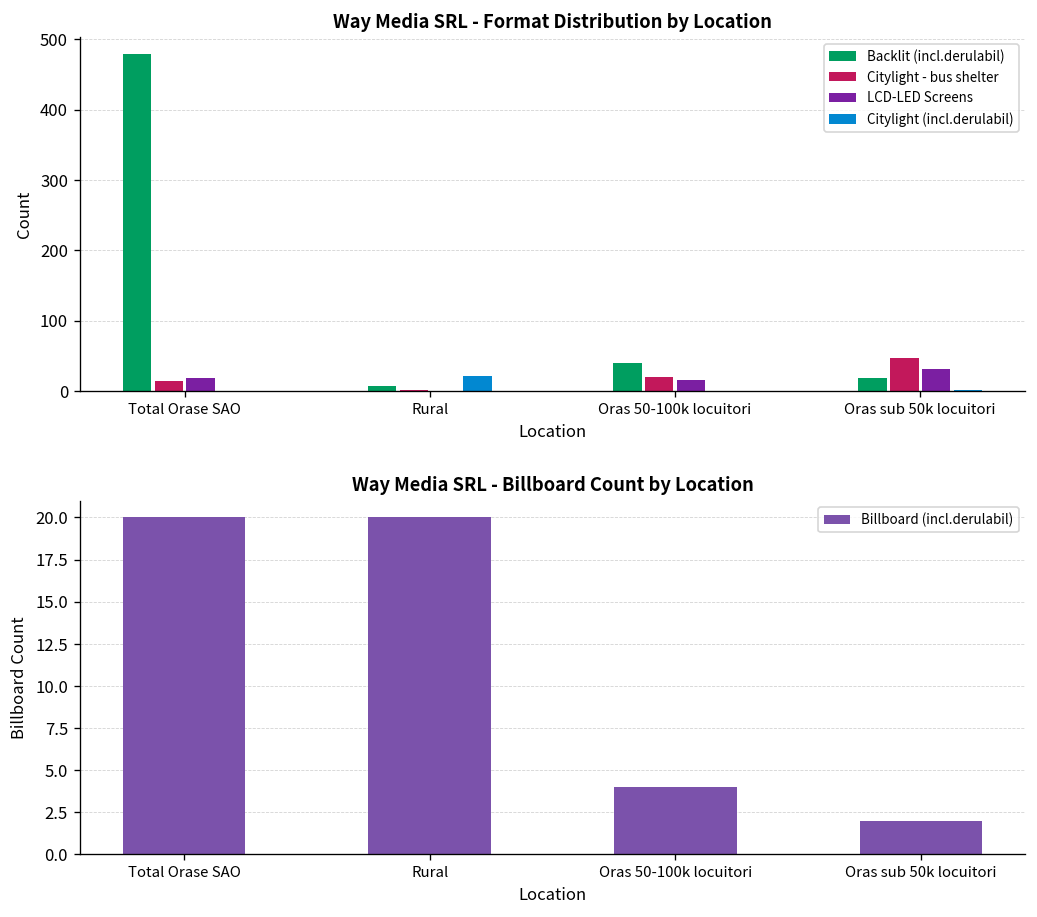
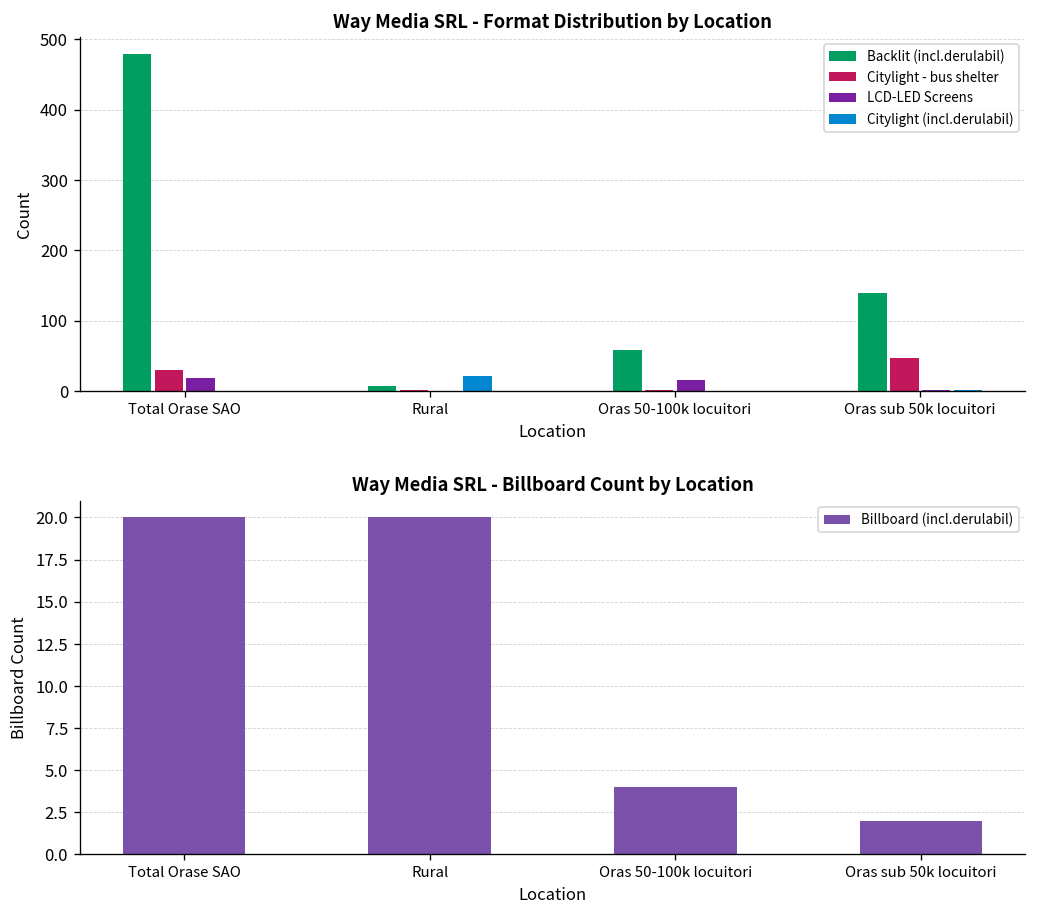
Way Media SRL - Format Distribution by Location, Citylight - bus shelter, Total Orase SAO: 10 -> 30
Way Media SRL - Format Distribution by Location, Backlit (incl.derulabil), Oras 50-100k locuitori: 40 -> 60
Way Media SRL - Format Distribution by Location, Citylight - bus shelter, Oras 50-100k locuitori: 20 -> 0
Way Media SRL - Format Distribution by Location, Backlit (incl.derulabil), Oras sub 50k locuitori: 20 -> 140
Way Media SRL - Format Distribution by Location, LCD-LED Screens, Oras sub 50k locuitori: 30 -> 0
